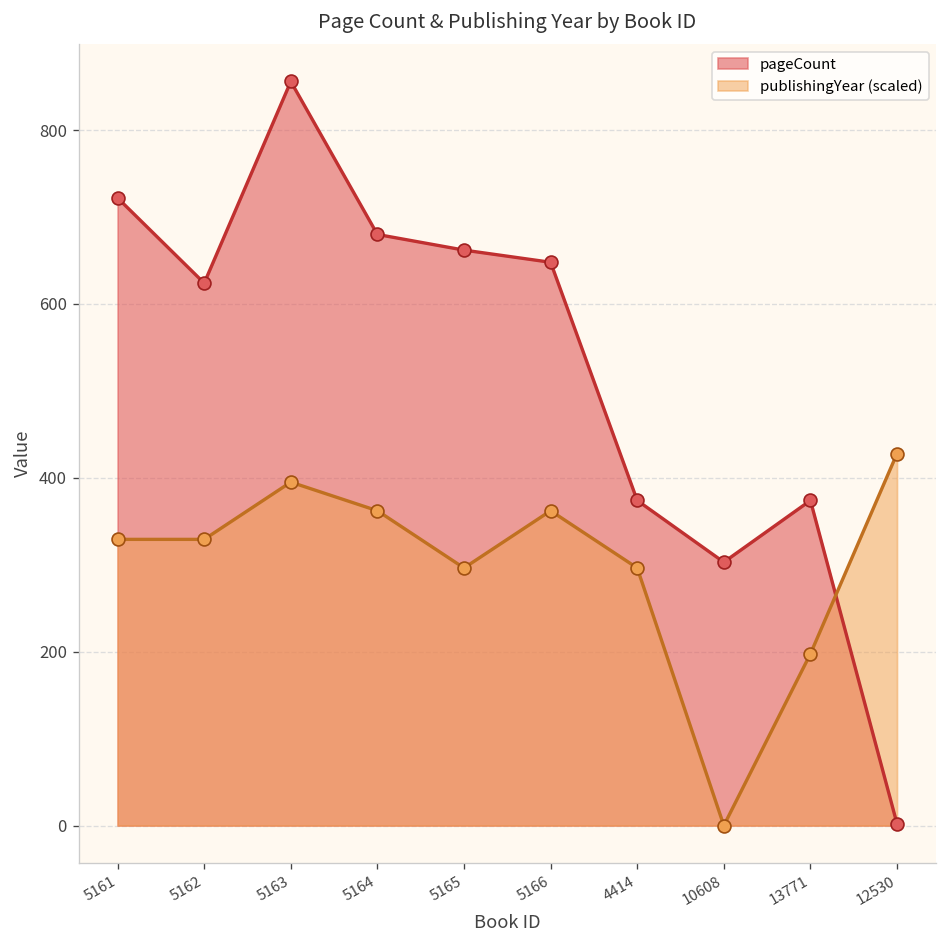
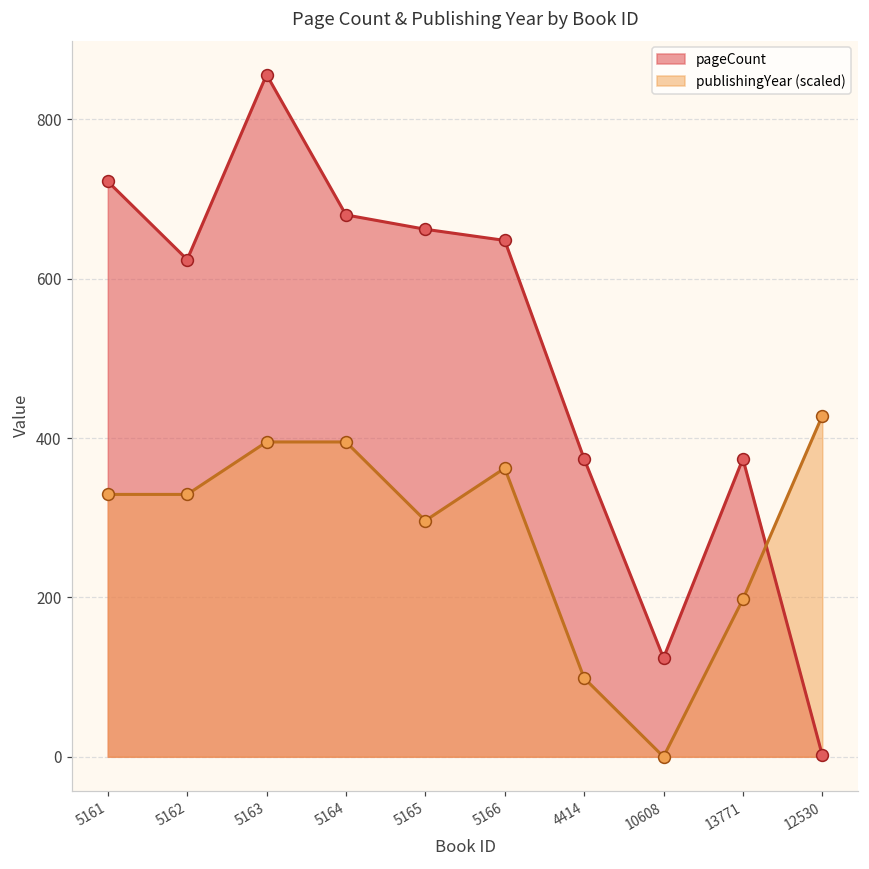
publishingYear (scaled), 5164: 360 -> 400
publishingYear (scaled), 4414: 300 -> 100
pageCount, 10608: 300 -> 120
